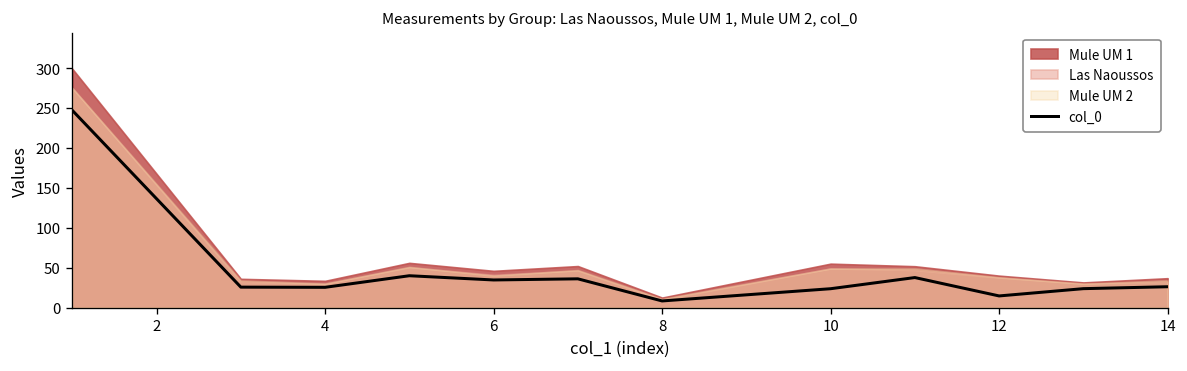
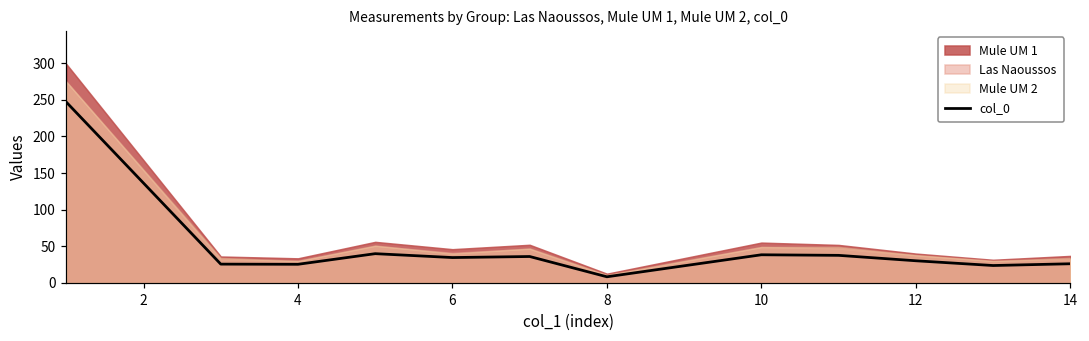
col_0, 10: 20 -> 40
col_0, 12: 10 -> 30
